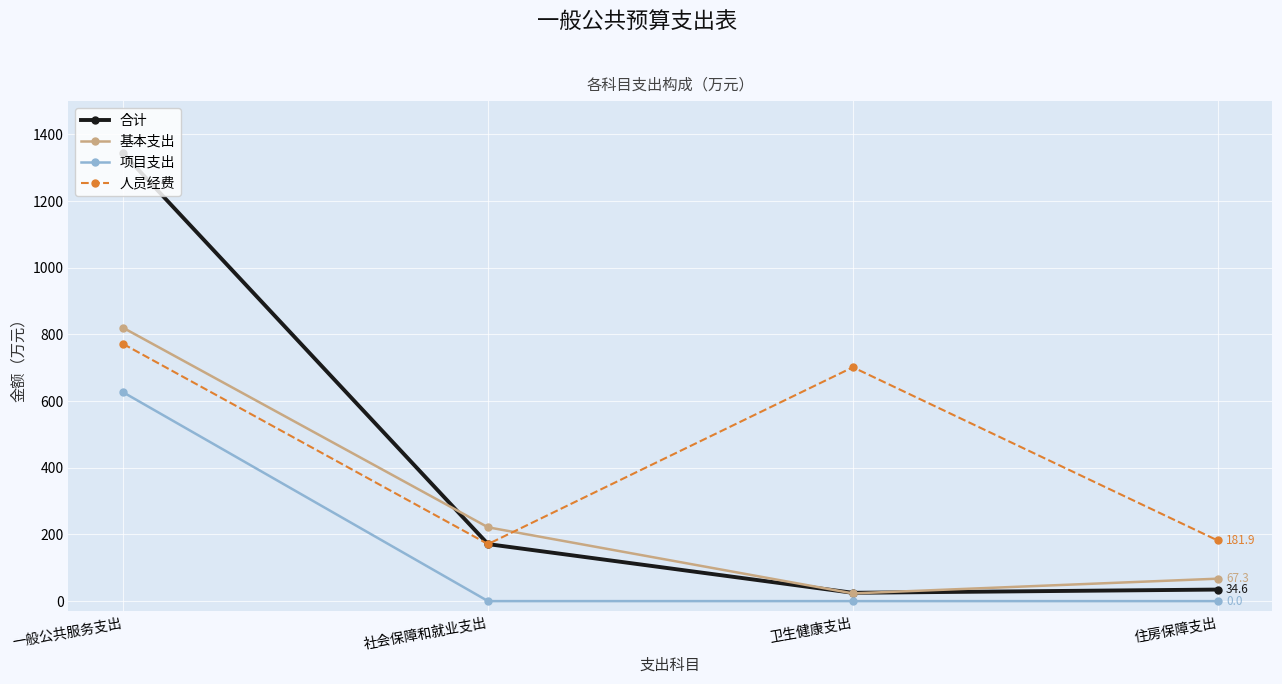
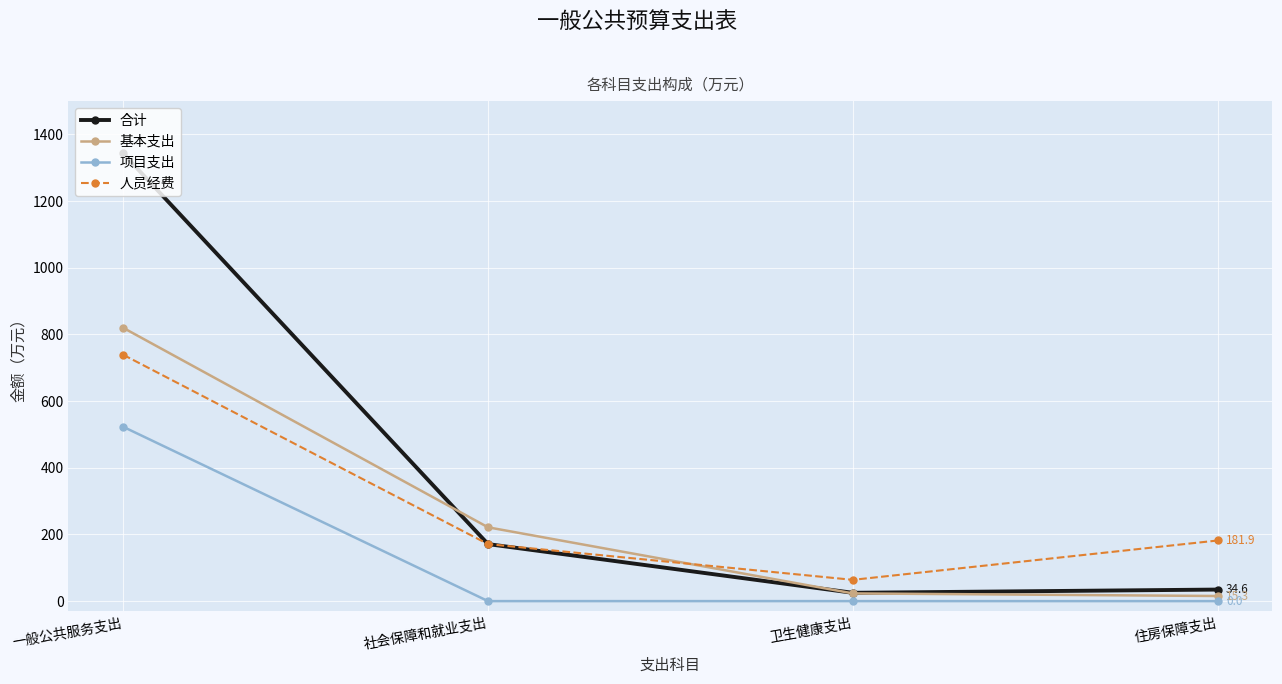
项目支出, 一般公共服务支出: 630 -> 520
人员经费, 一般公共服务支出: 770 -> 740
人员经费, 卫生健康支出: 700 -> 60
基本支出, 住房保障支出: 67.3 -> 15.3
